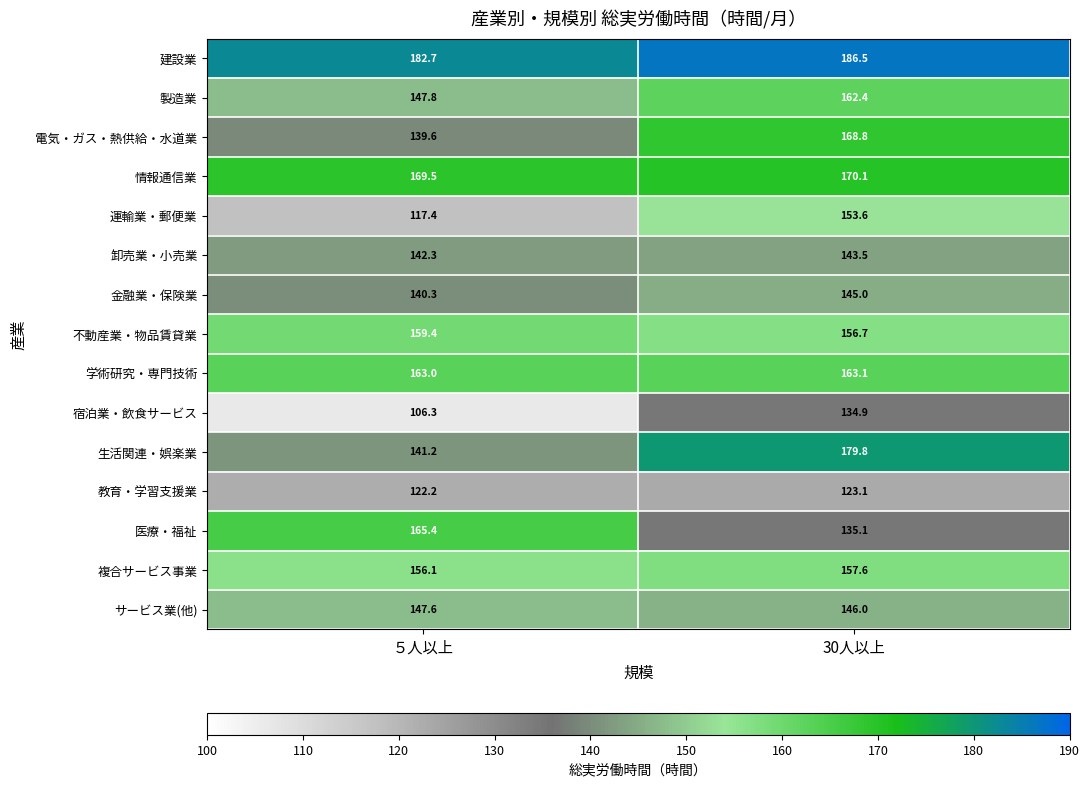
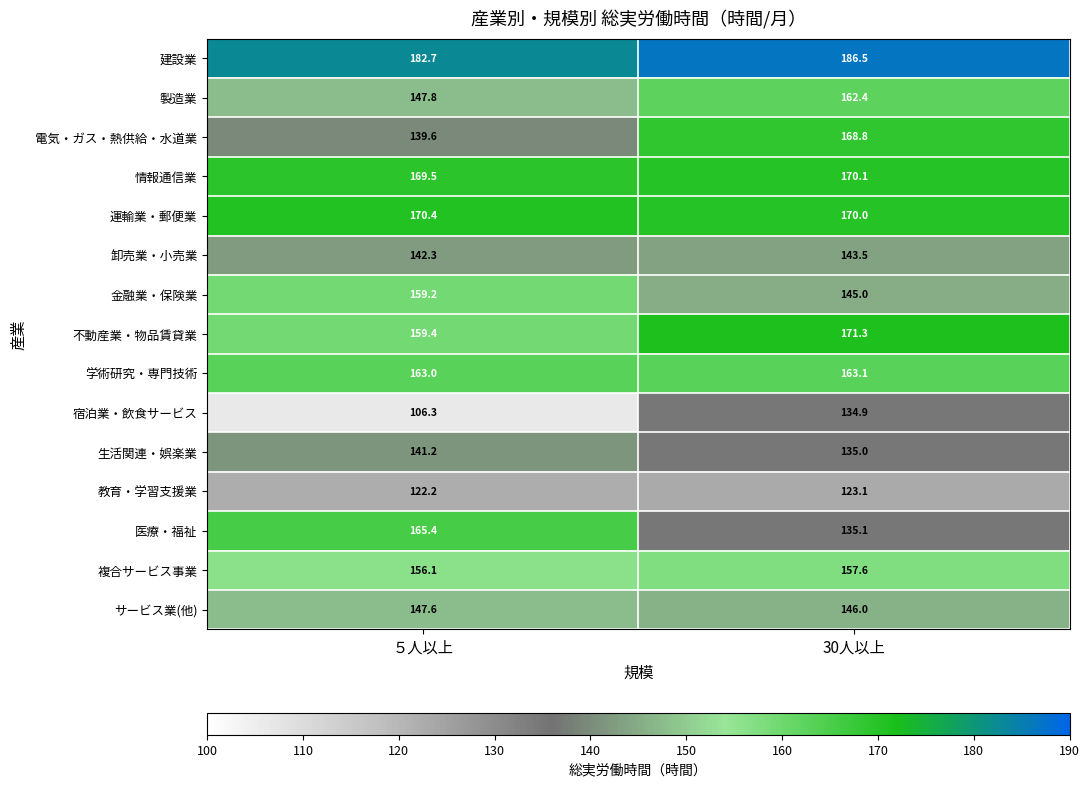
運輸業・郵便業, ５人以上: 117.4 -> 170.4
運輸業・郵便業, 30人以上: 153.6 -> 170.0
金融業・保険業, ５人以上: 140.3 -> 159.2
不動産業・物品賃貸業, 30人以上: 156.7 -> 171.3
生活関連・娯楽業, 30人以上: 179.8 -> 135.0
